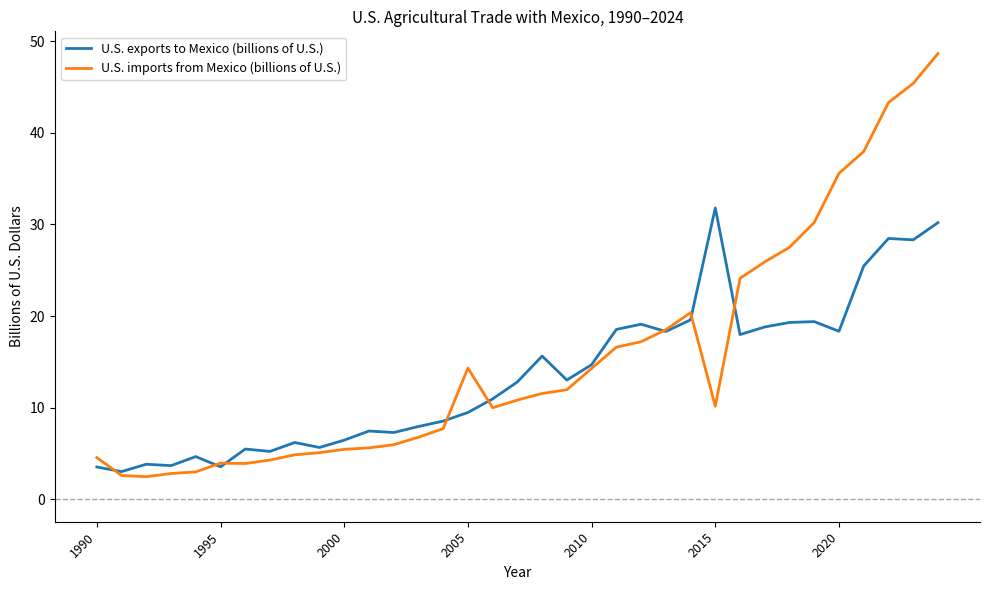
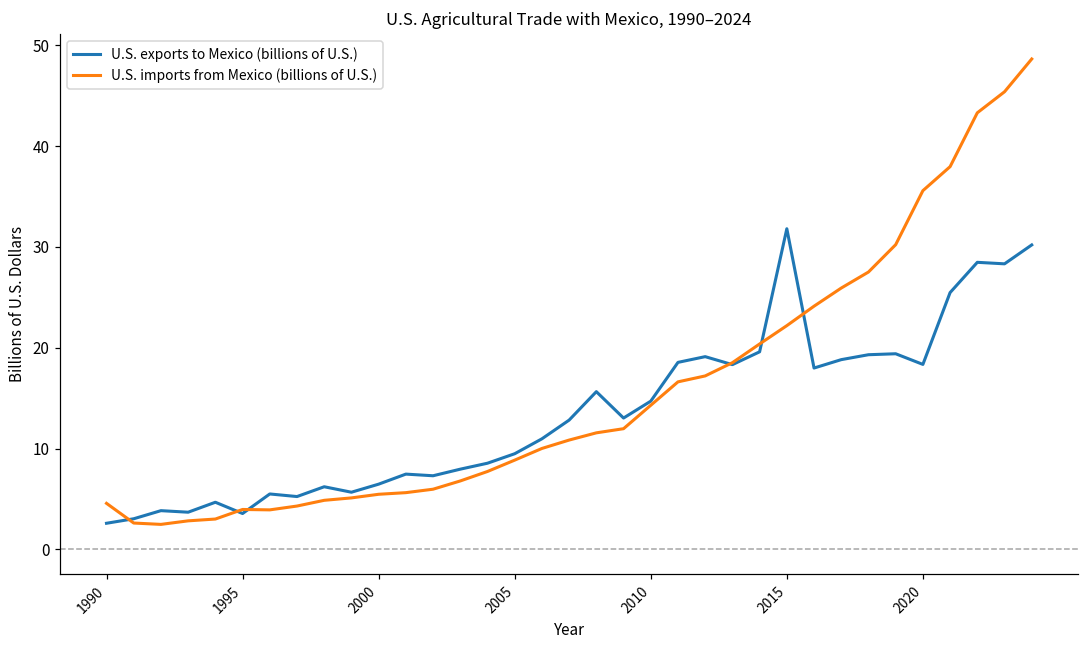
U.S. exports to Mexico (billions of U.S.), 1990: 4 -> 3
U.S. imports from Mexico (billions of U.S.), 2005: 14 -> 9
U.S. imports from Mexico (billions of U.S.), 2015: 10 -> 22
